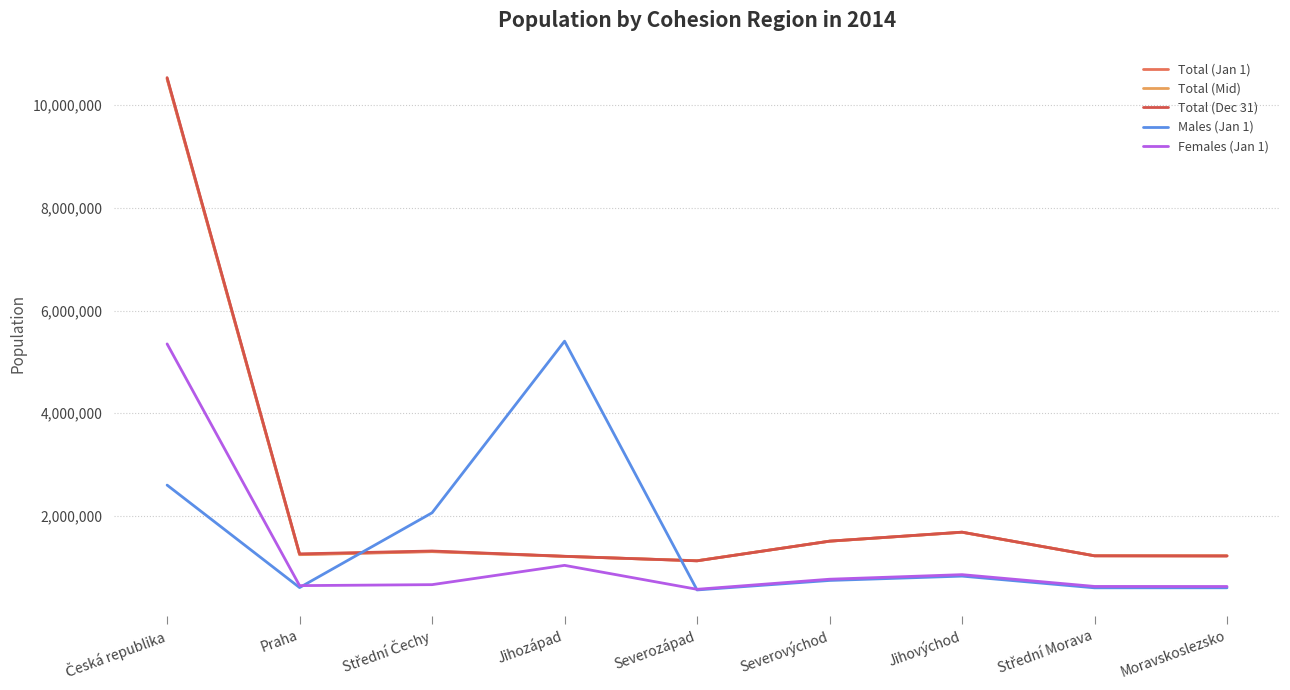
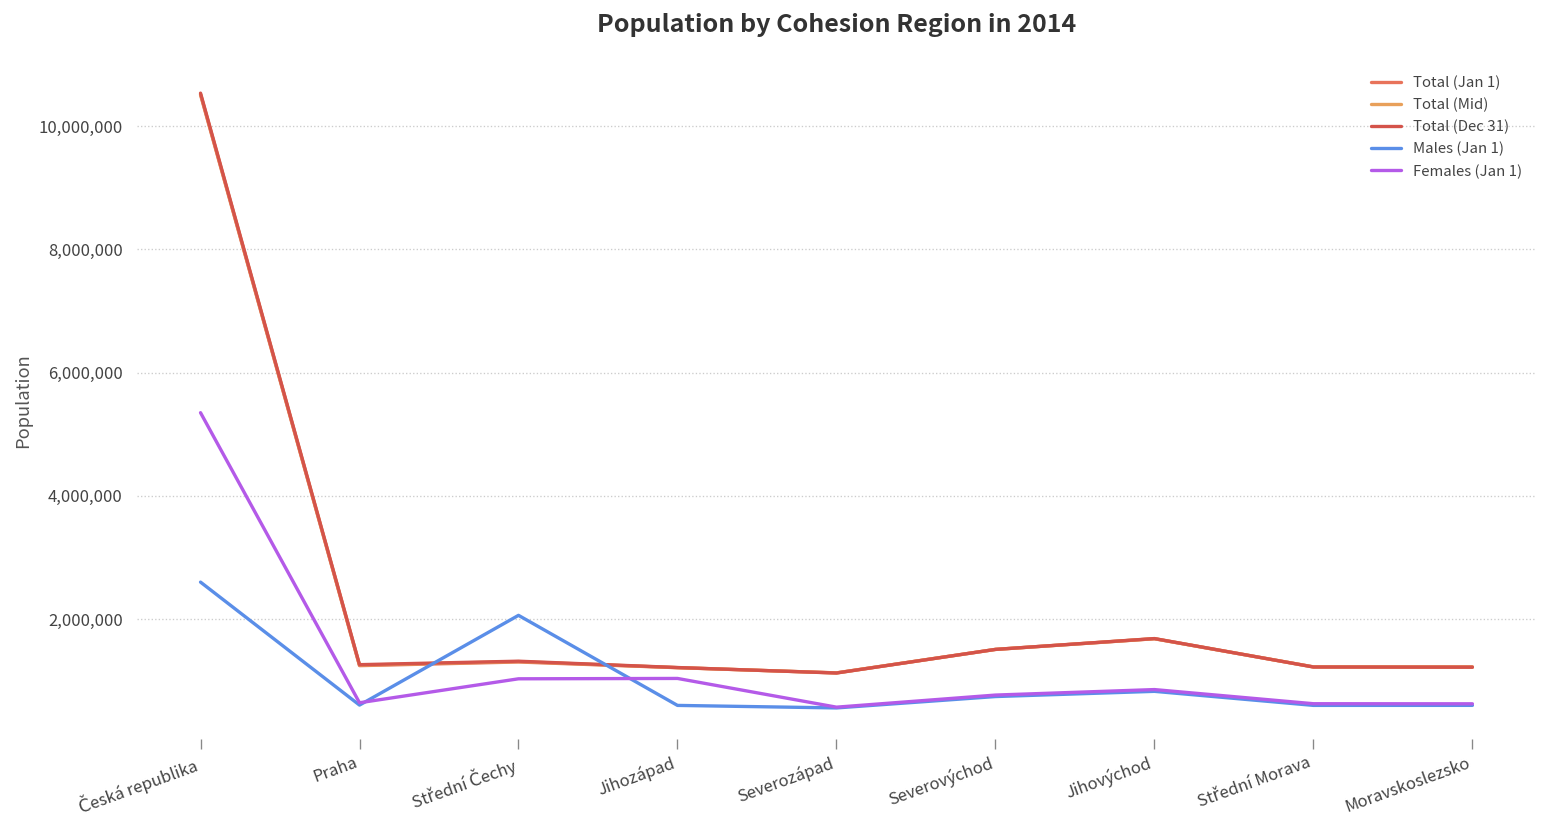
Females (Jan 1), Střední Čechy: 700,000 -> 1,000,000
Males (Jan 1), Jihozápad: 5,400,000 -> 600,000
